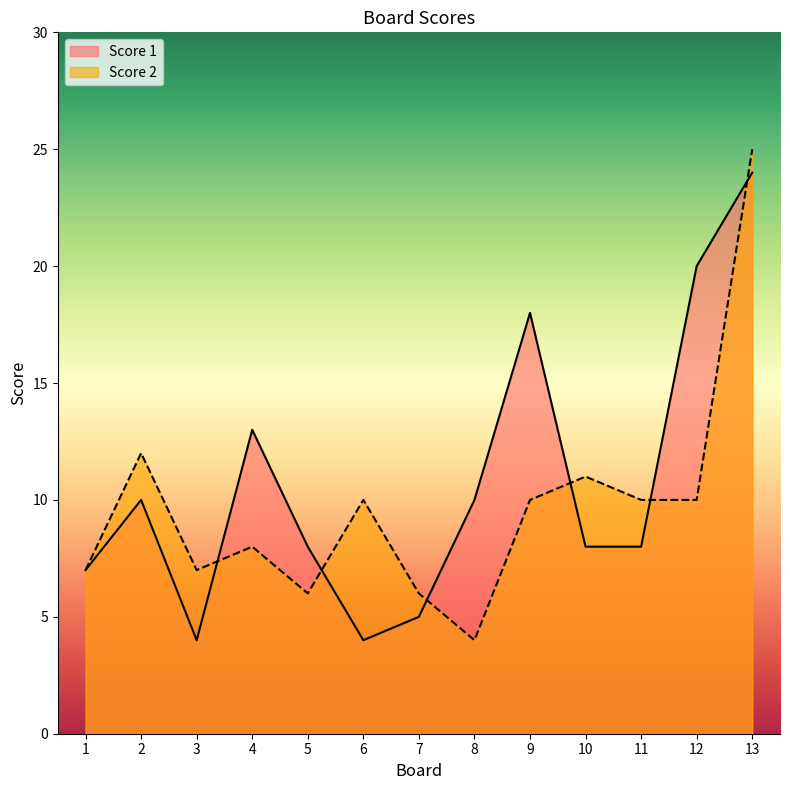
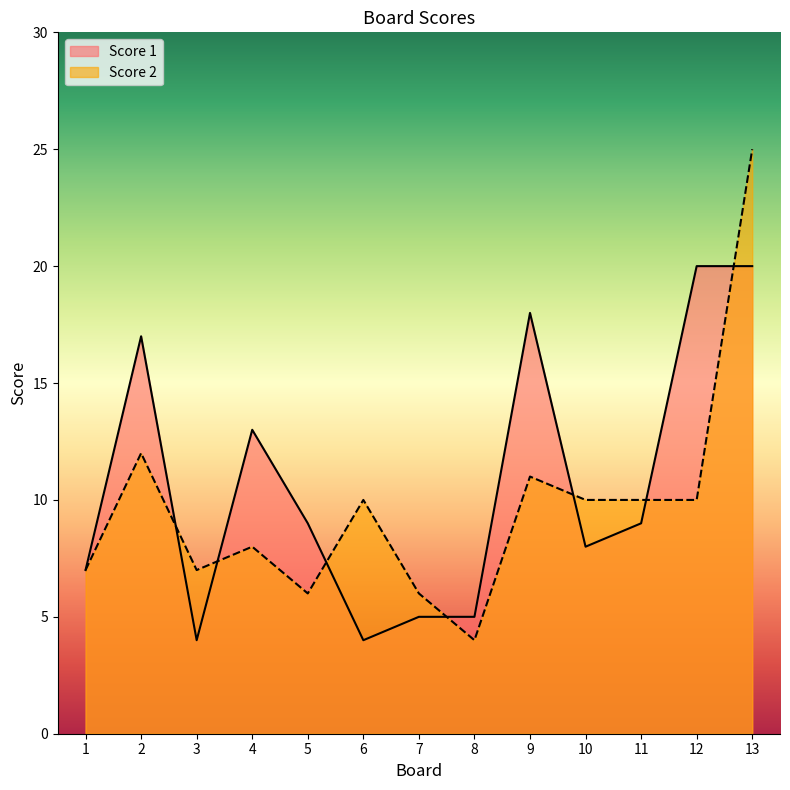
Score 1, 2: 10 -> 17
Score 1, 5: 8 -> 9
Score 1, 8: 10 -> 5
Score 2, 9: 10 -> 11
Score 2, 10: 11 -> 10
Score 1, 11: 8 -> 9
Score 1, 13: 24 -> 20
